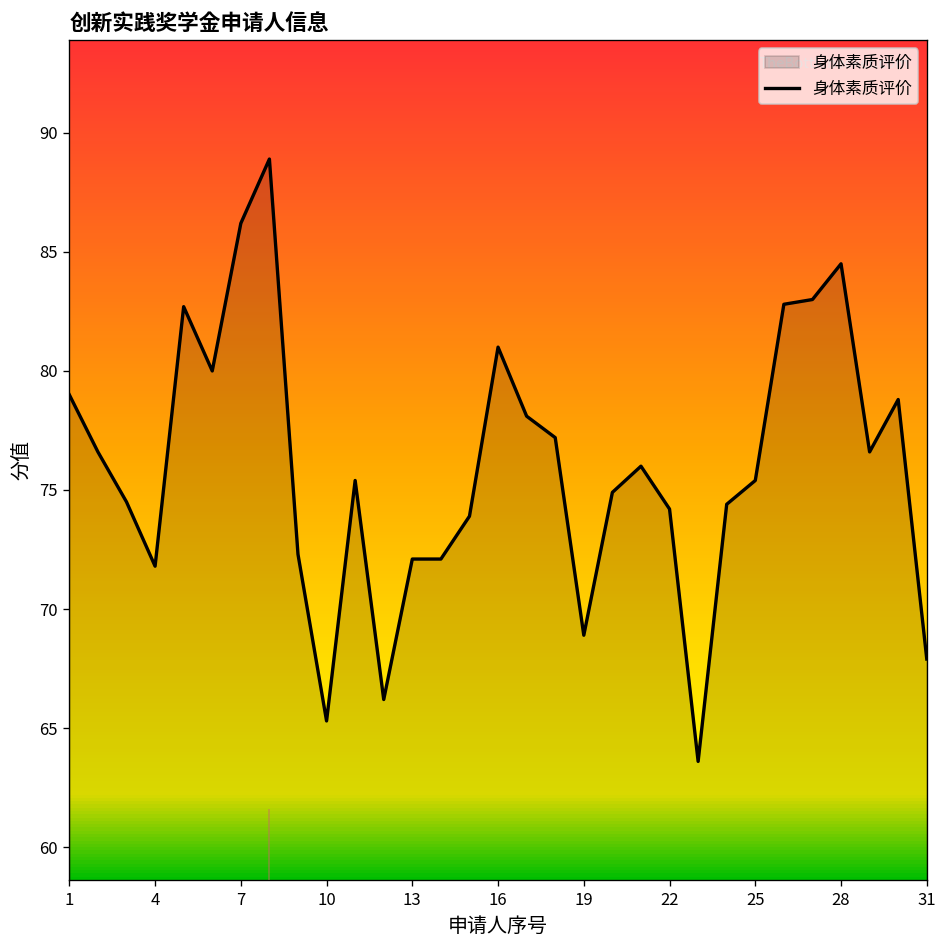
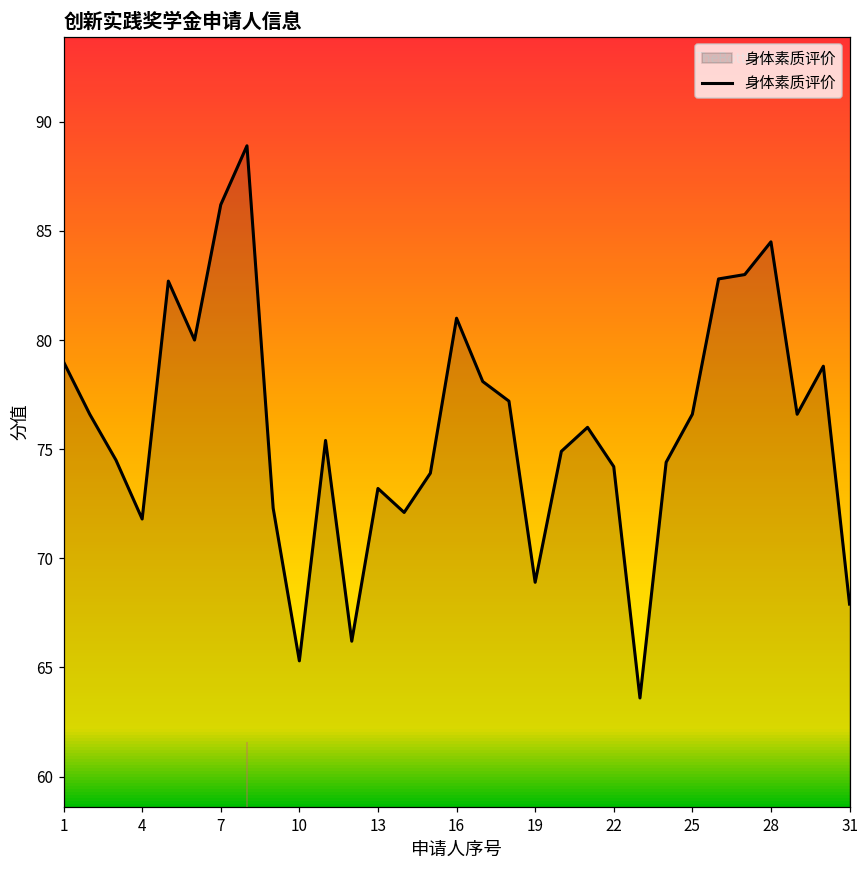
13: 72.1 -> 73.2
25: 75.4 -> 76.6
